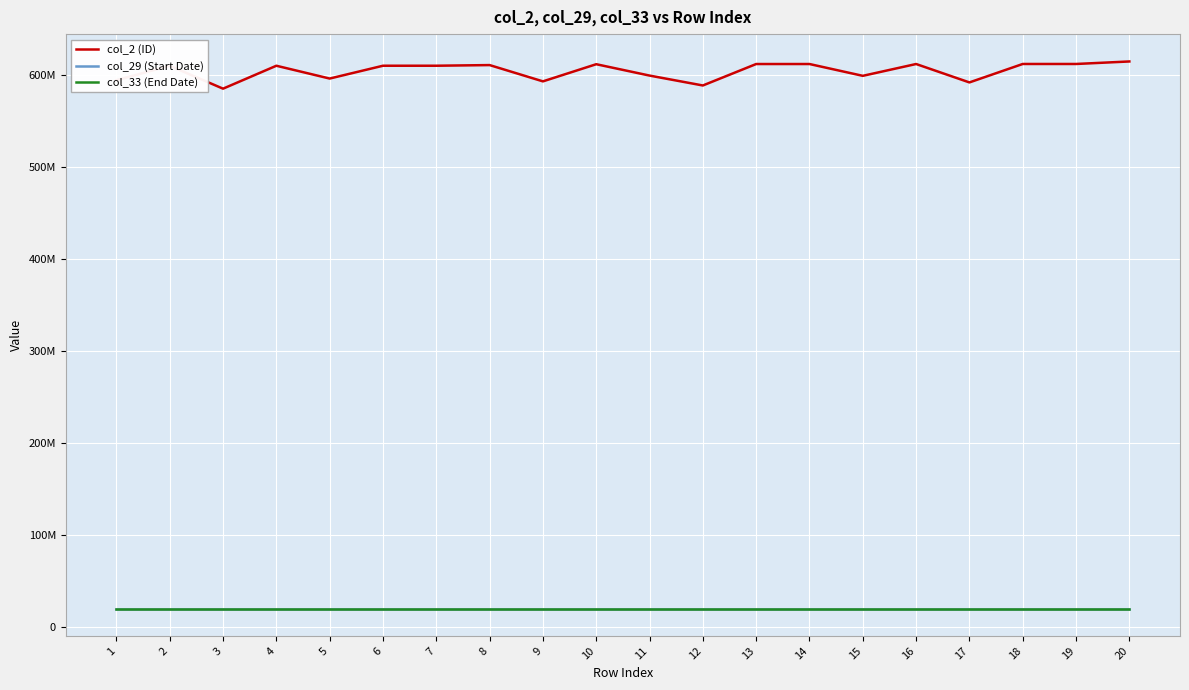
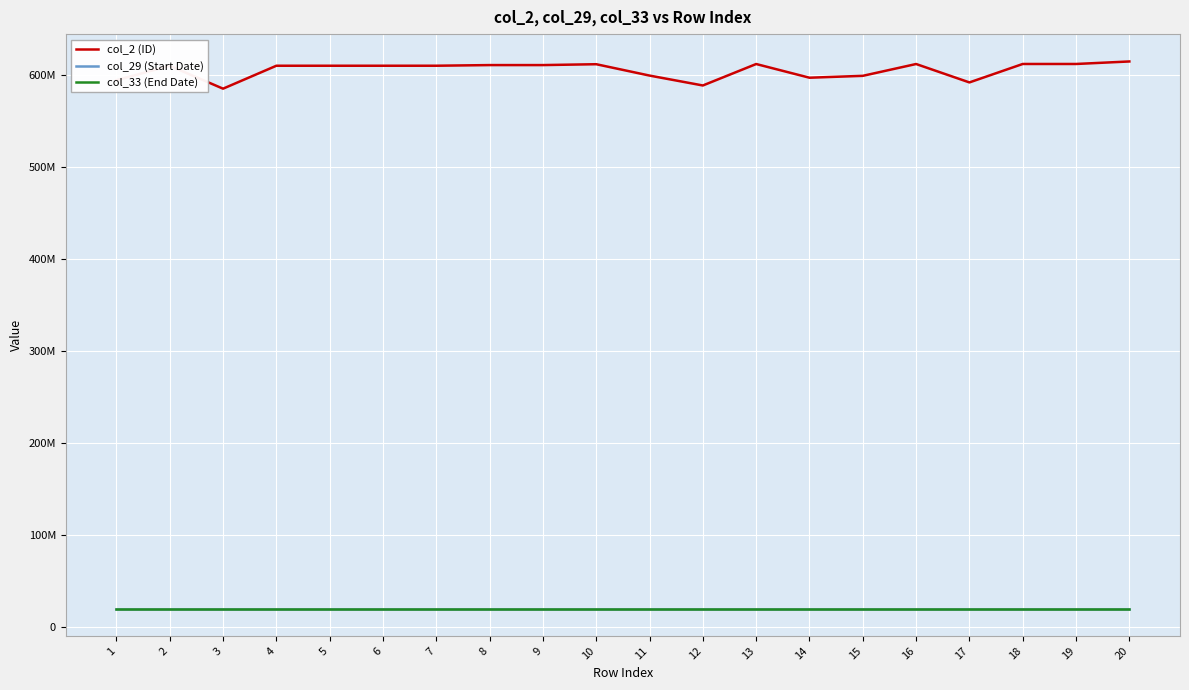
col_2 (ID), 5: 600000000 -> 610000000
col_2 (ID), 9: 590000000 -> 610000000
col_2 (ID), 14: 610000000 -> 600000000
